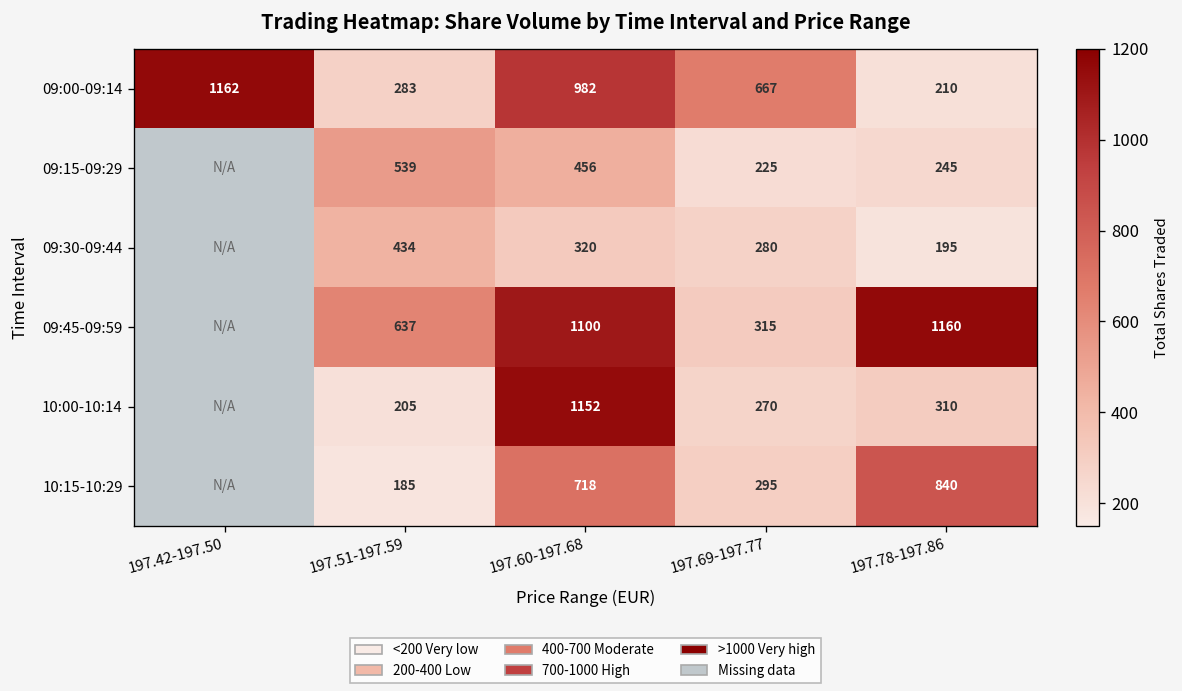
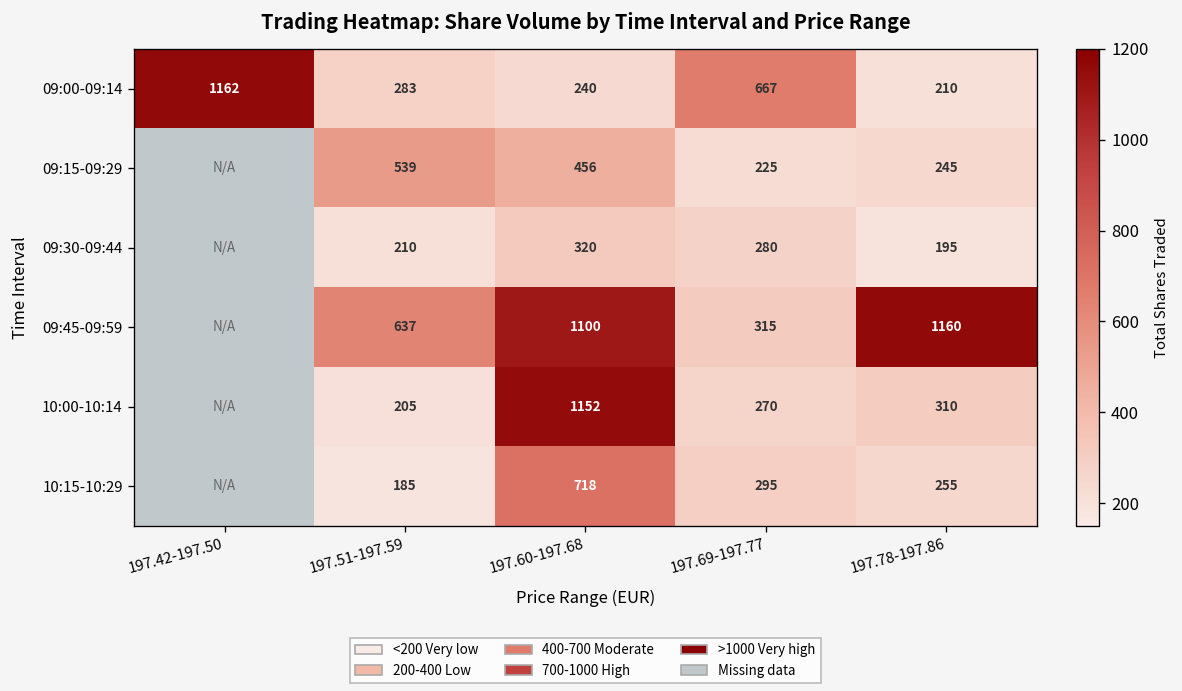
09:00-09:14, 197.60-197.68: 982 -> 240
09:30-09:44, 197.51-197.59: 434 -> 210
10:15-10:29, 197.78-197.86: 840 -> 255
